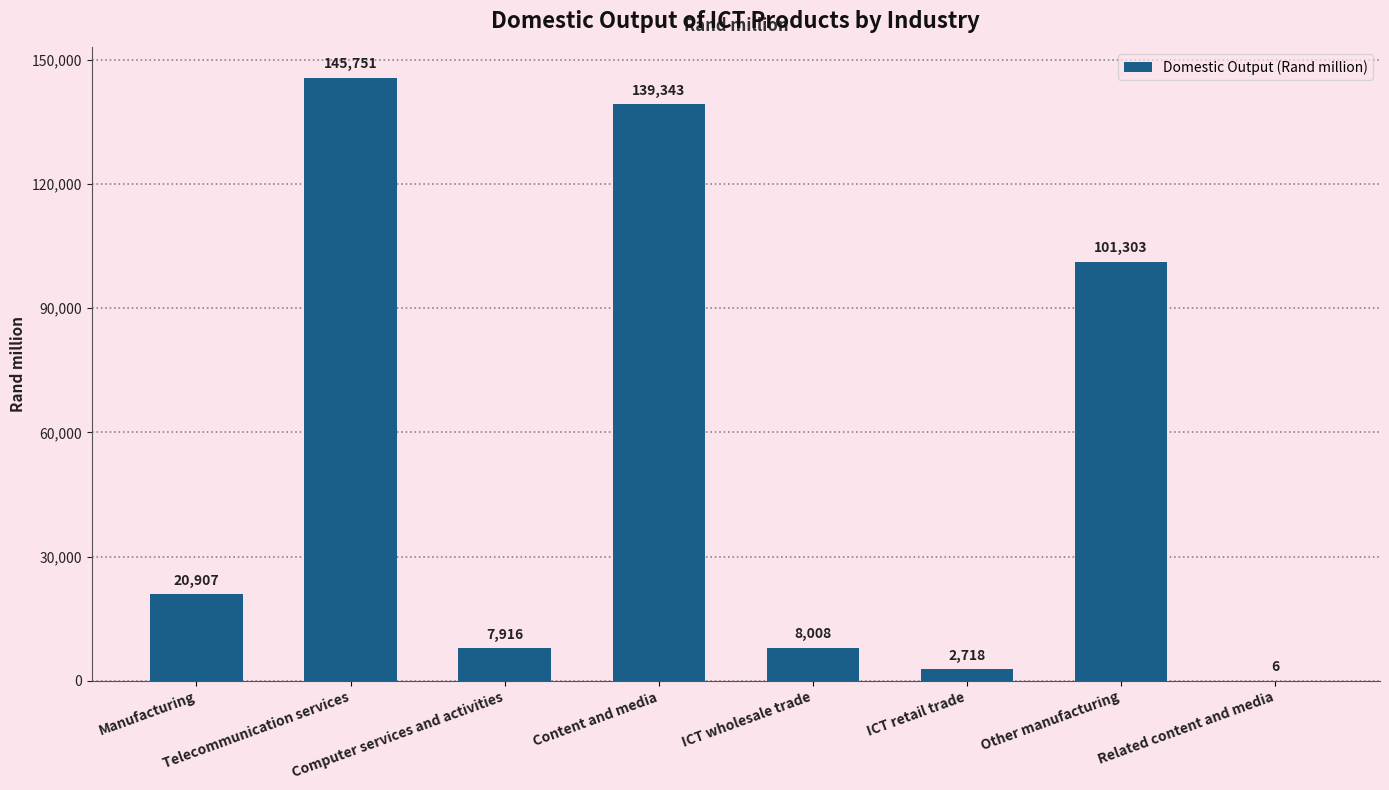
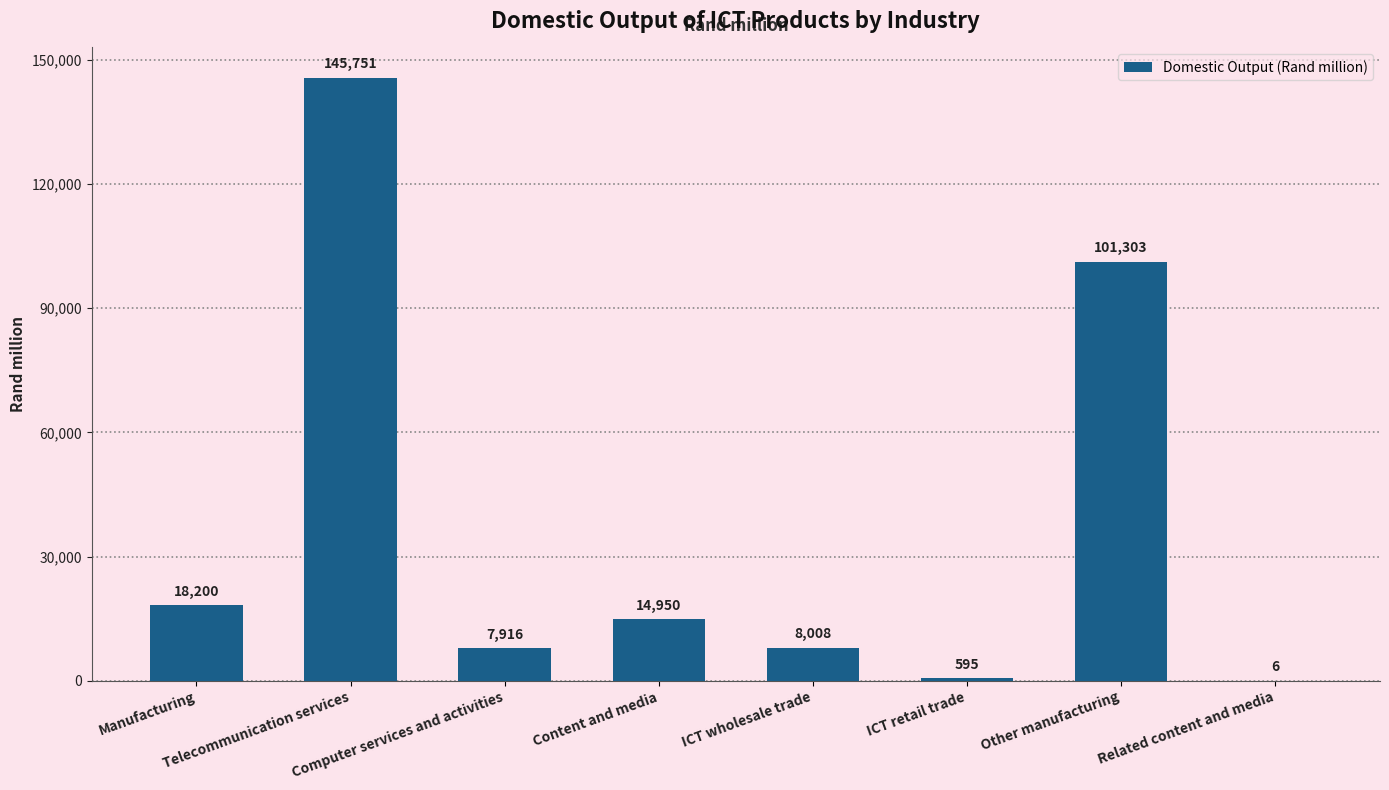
Manufacturing: 20,907 -> 18,200
Content and media: 139,343 -> 14,950
ICT retail trade: 2,718 -> 595
